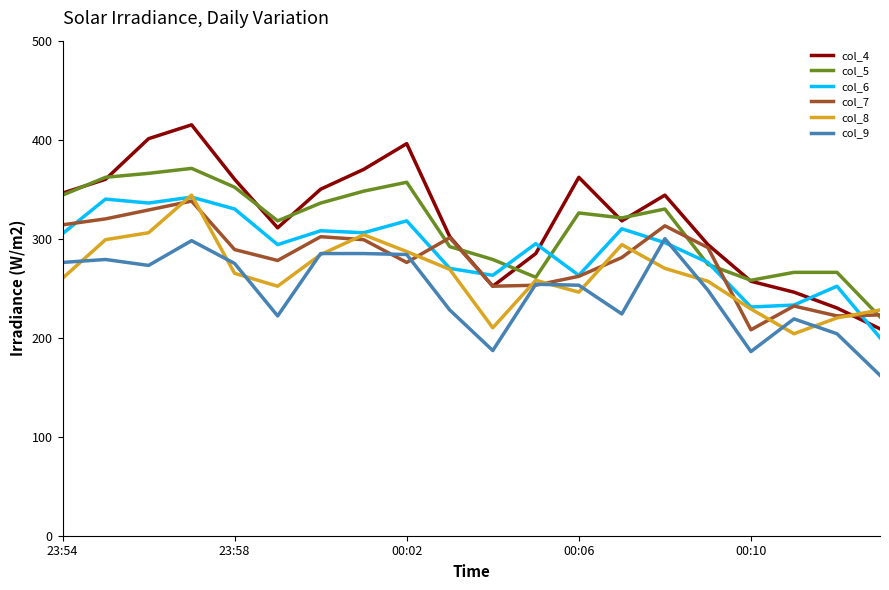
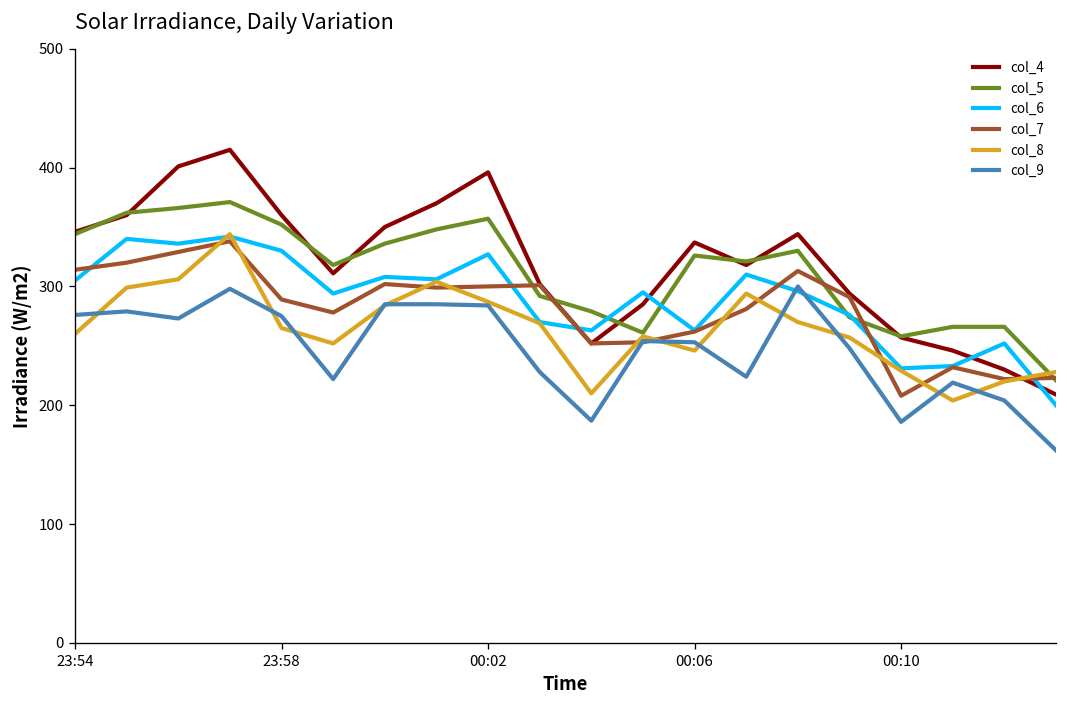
col_6, 00:02: 320 -> 330
col_7, 00:02: 280 -> 300
col_4, 00:06: 360 -> 340
